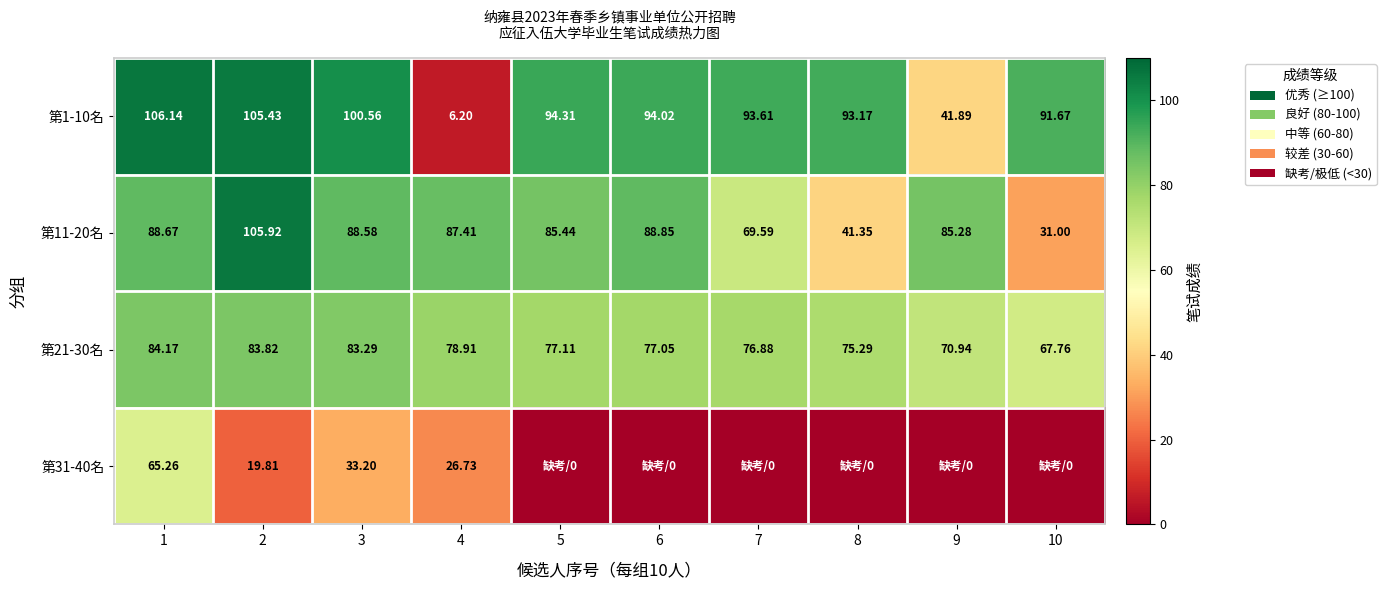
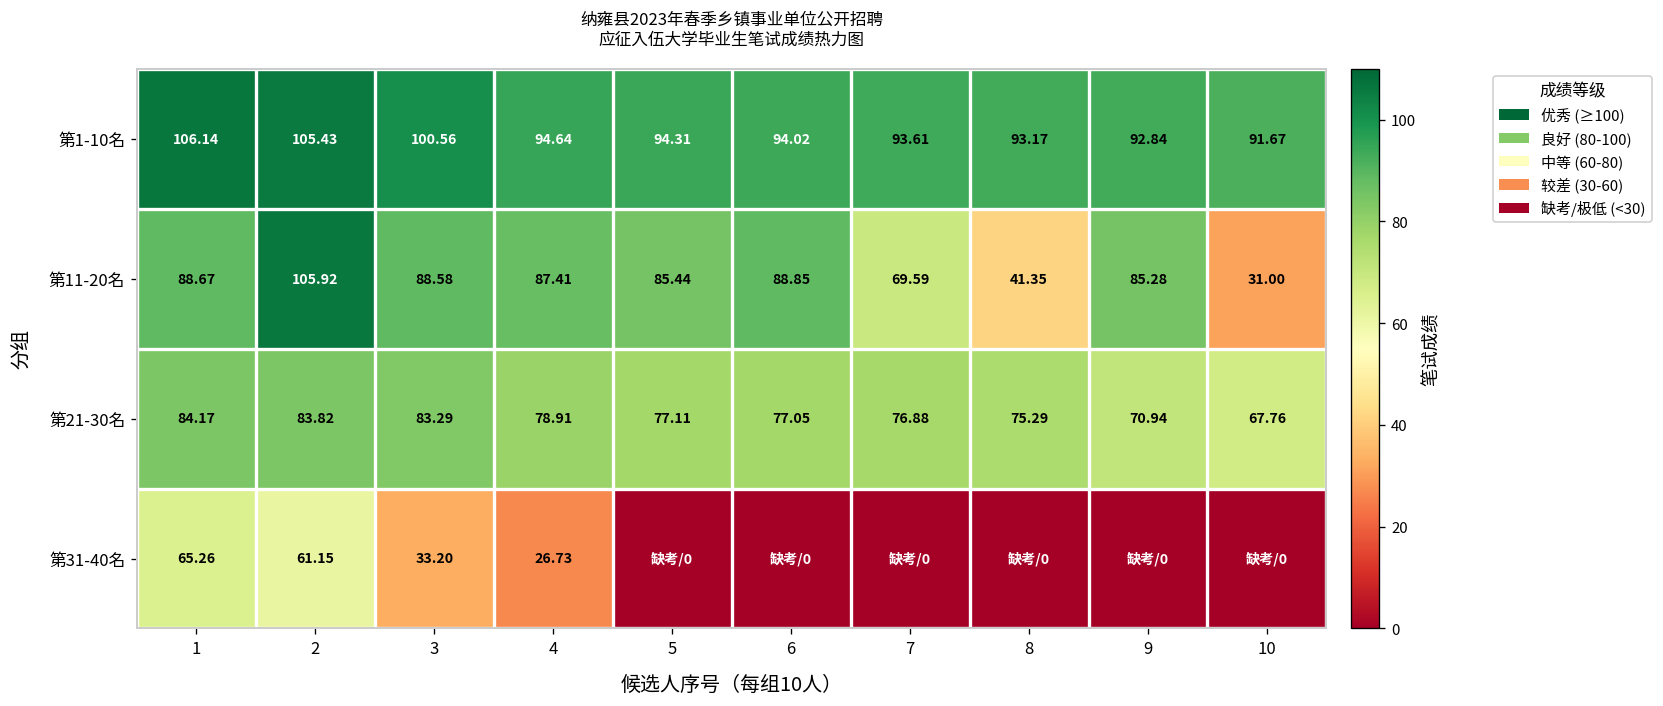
第1-10名, 4: 6.20 -> 94.64
第1-10名, 9: 41.89 -> 92.84
第31-40名, 2: 19.81 -> 61.15
